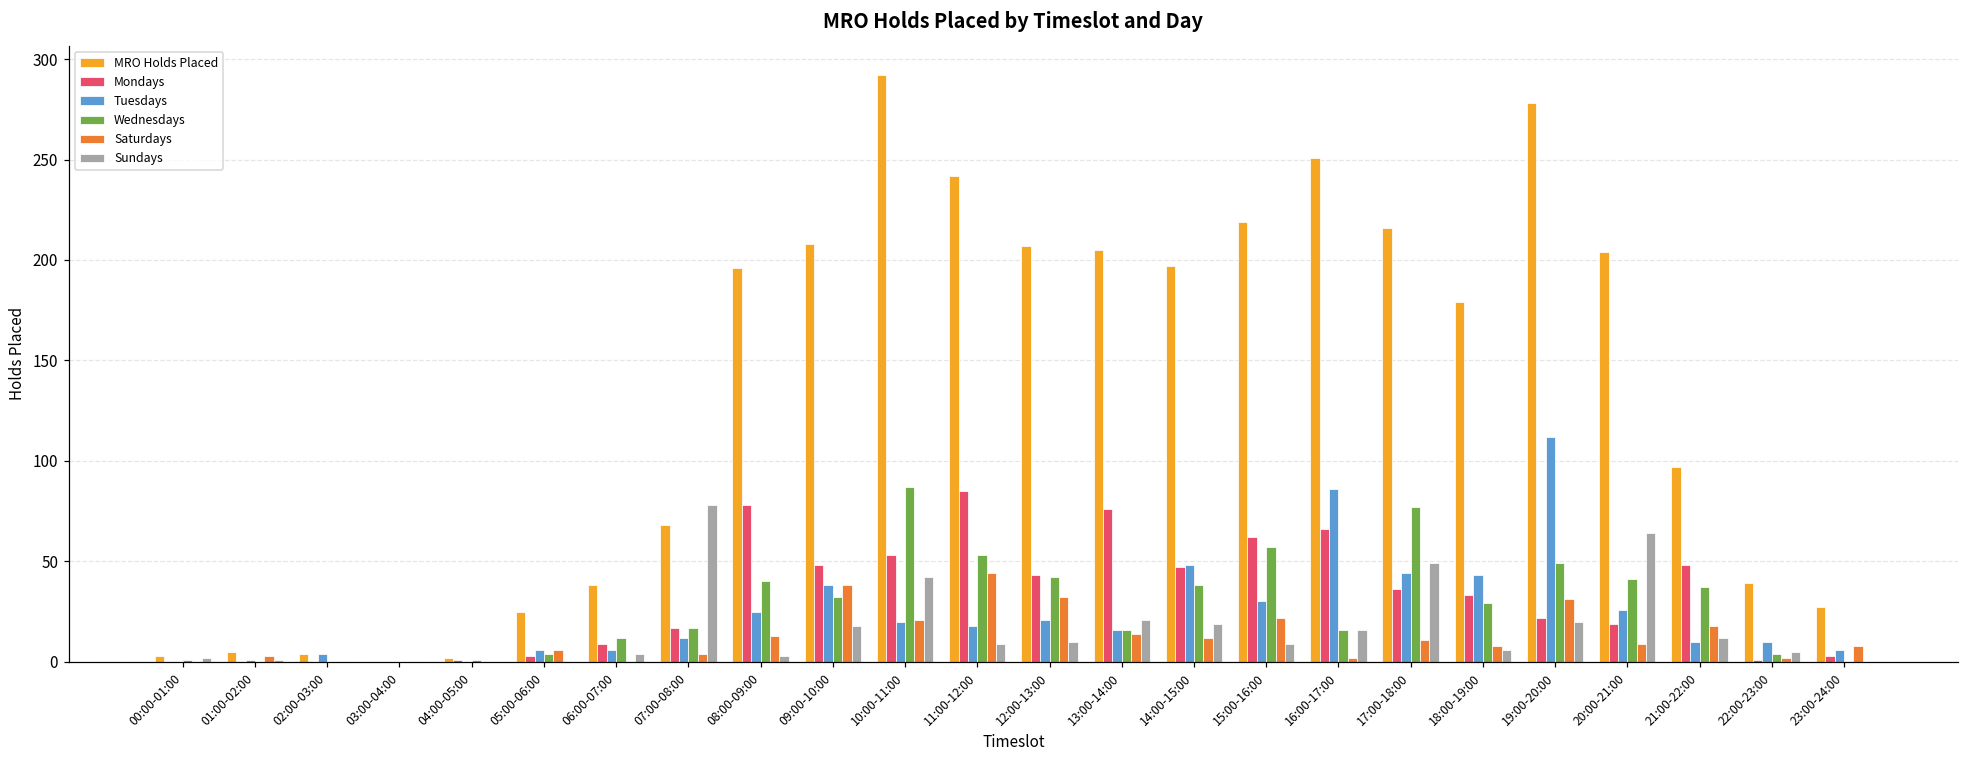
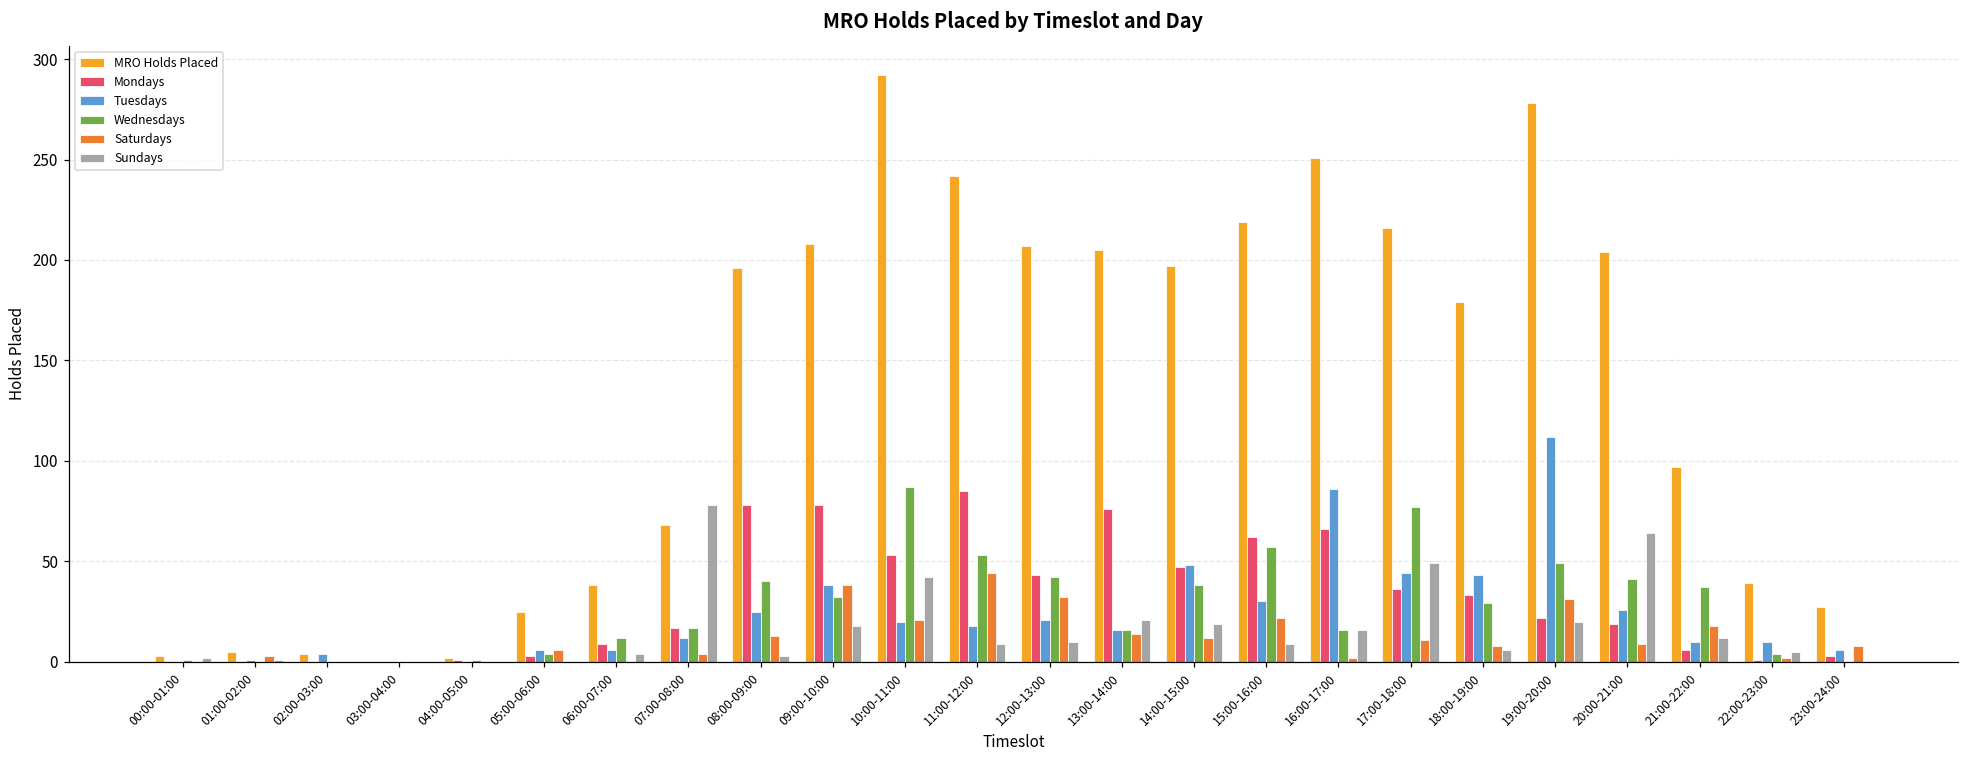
Mondays, 09:00-10:00: 48 -> 78
Mondays, 21:00-22:00: 48 -> 6
